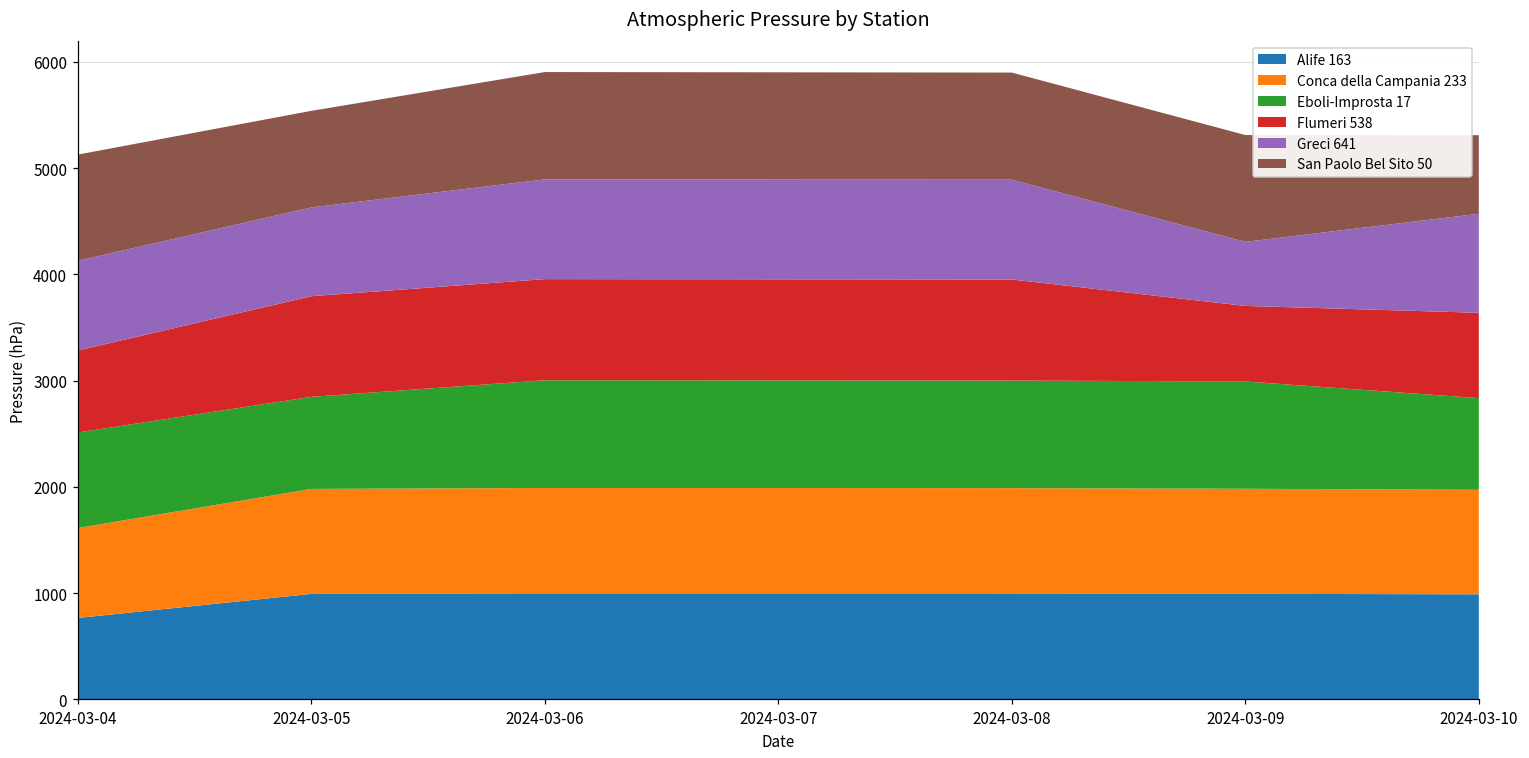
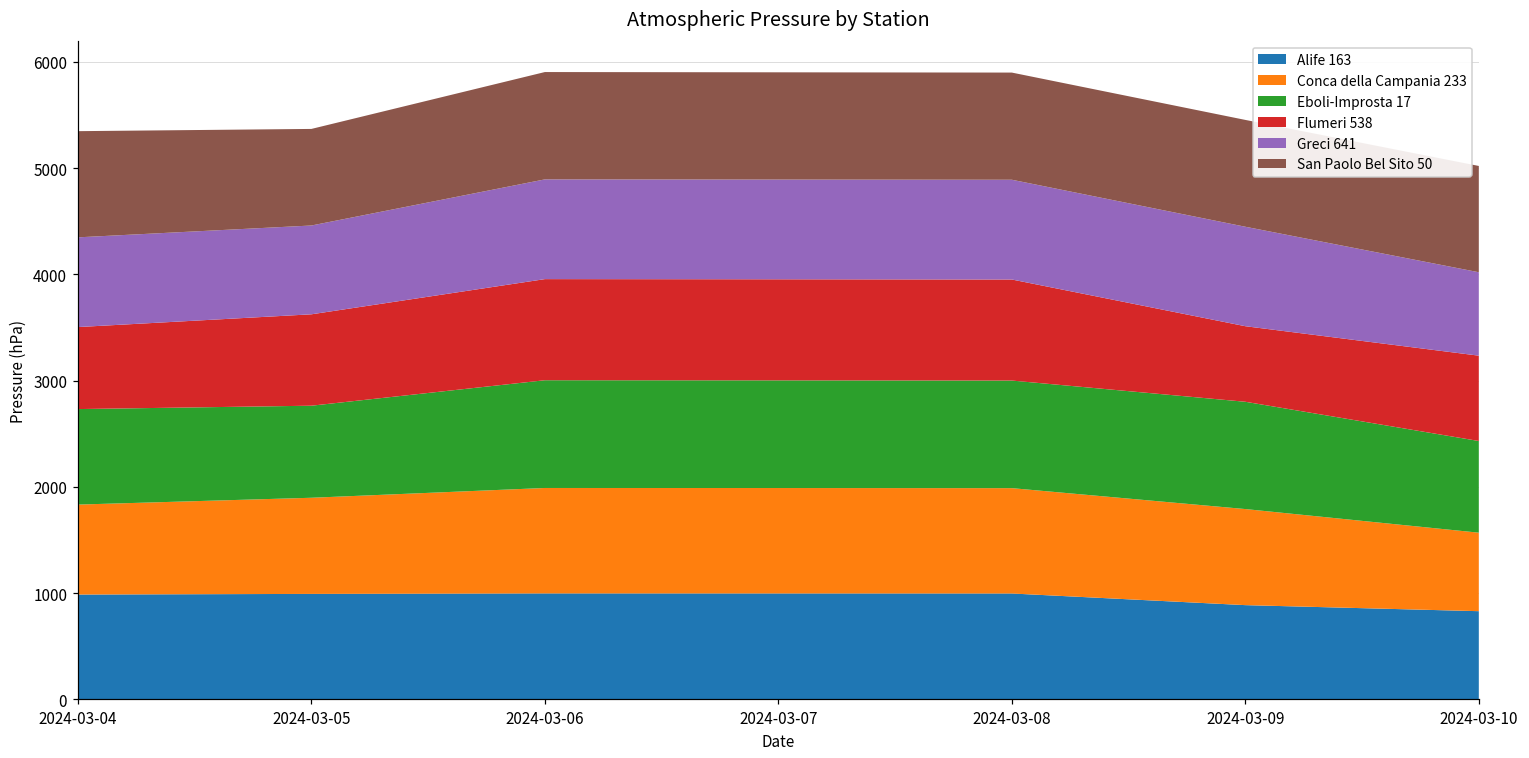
Alife 163, 2024-03-04: 800 -> 1000
Conca della Campania 233, 2024-03-05: 1000 -> 900
Flumeri 538, 2024-03-05: 950 -> 860
Alife 163, 2024-03-09: 1000 -> 900
Conca della Campania 233, 2024-03-09: 1000 -> 900
Greci 641, 2024-03-09: 600 -> 900
Alife 163, 2024-03-10: 1000 -> 800
Conca della Campania 233, 2024-03-10: 1000 -> 700
Greci 641, 2024-03-10: 900 -> 800
San Paolo Bel Sito 50, 2024-03-10: 700 -> 1000
